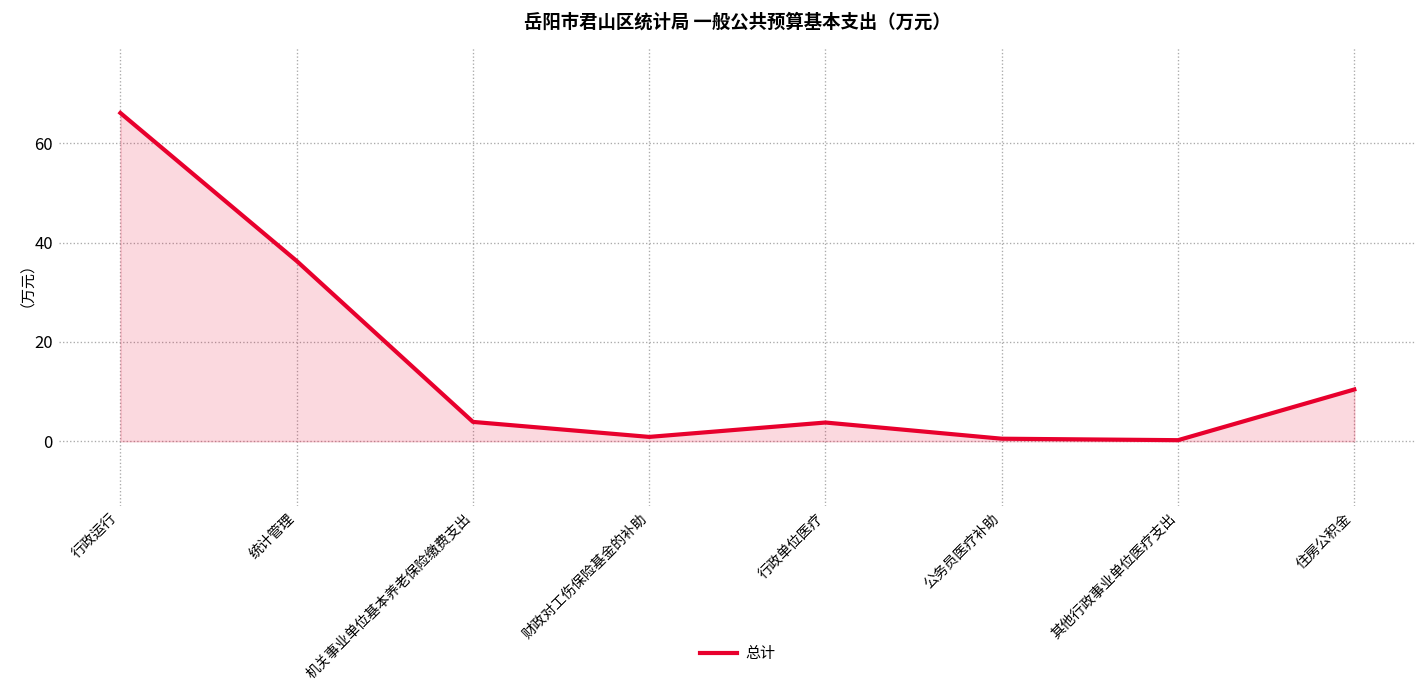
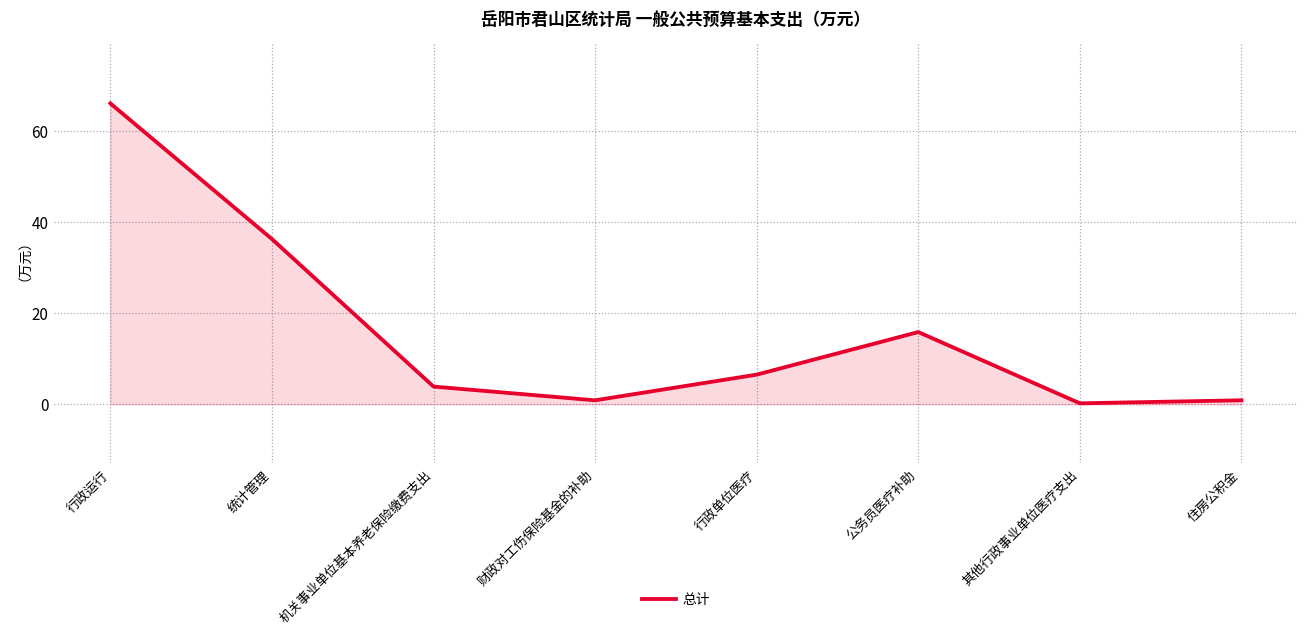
行政单位医疗: 4 -> 7
公务员医疗补助: 1 -> 16
住房公积金: 10 -> 1
